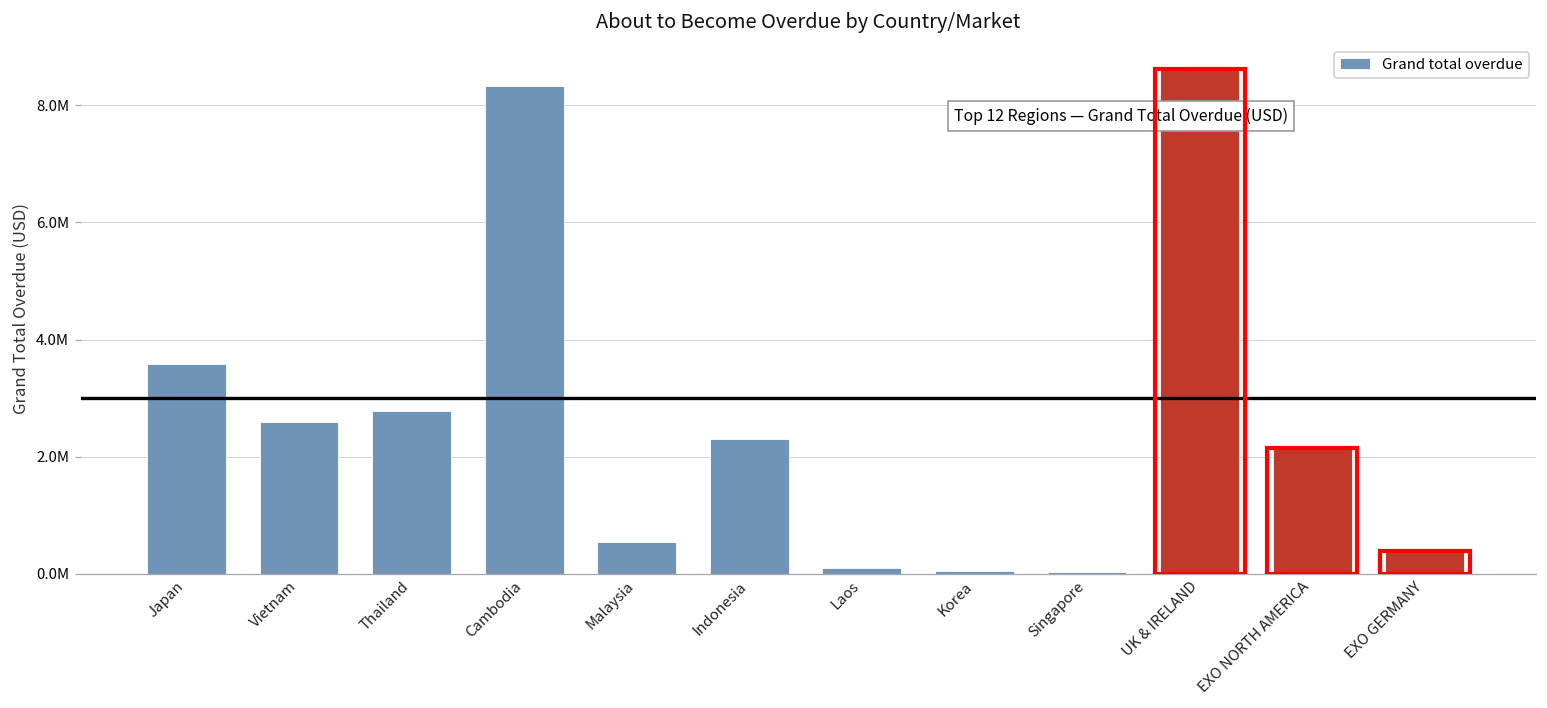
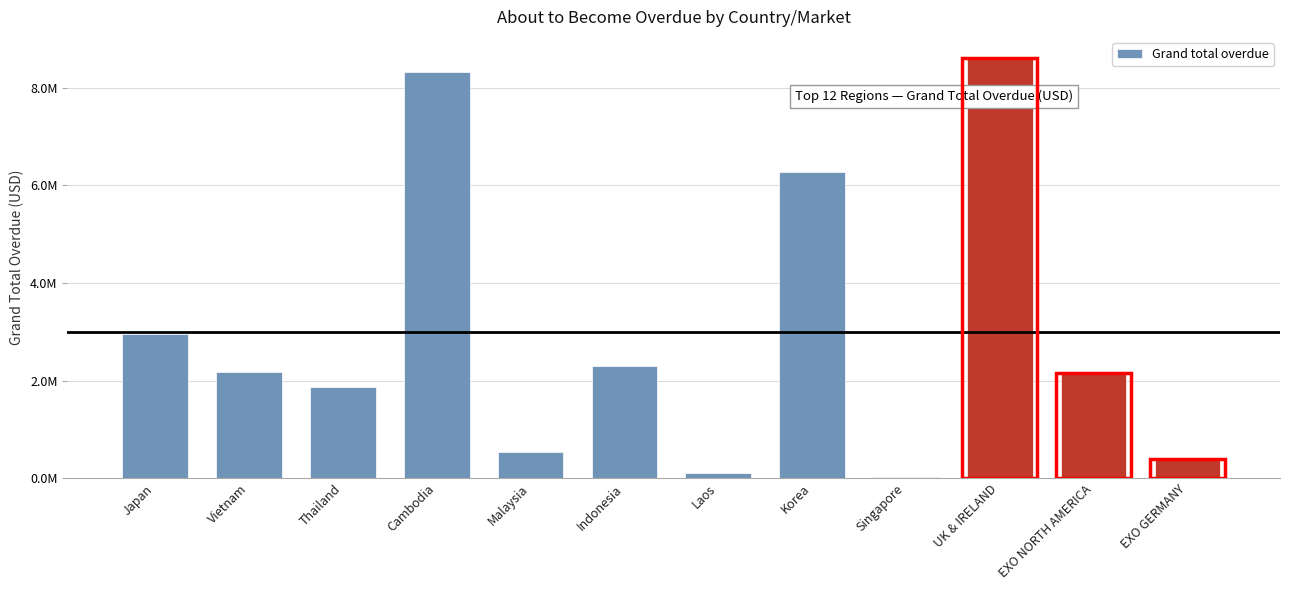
Japan: 3600000 -> 3000000
Vietnam: 2600000 -> 2200000
Thailand: 2800000 -> 1900000
Korea: 0 -> 6300000
